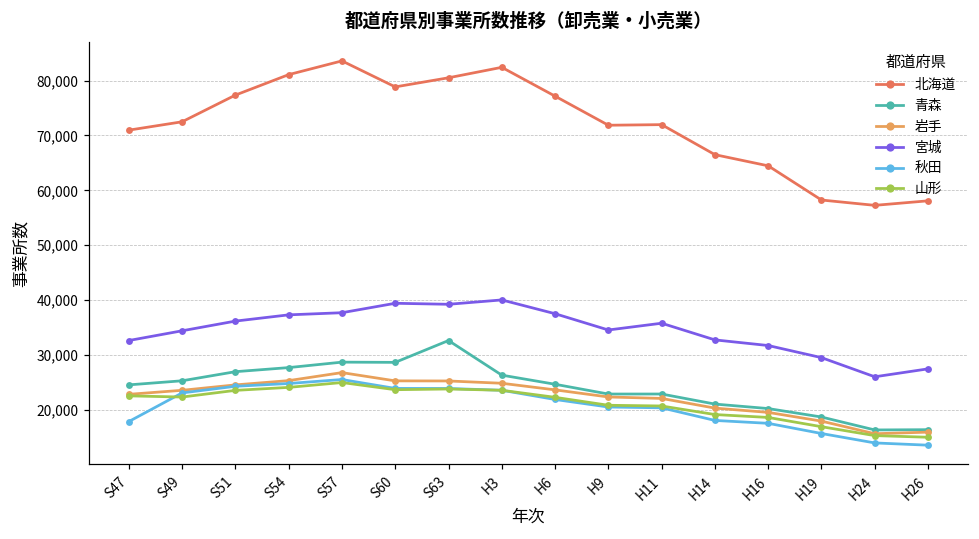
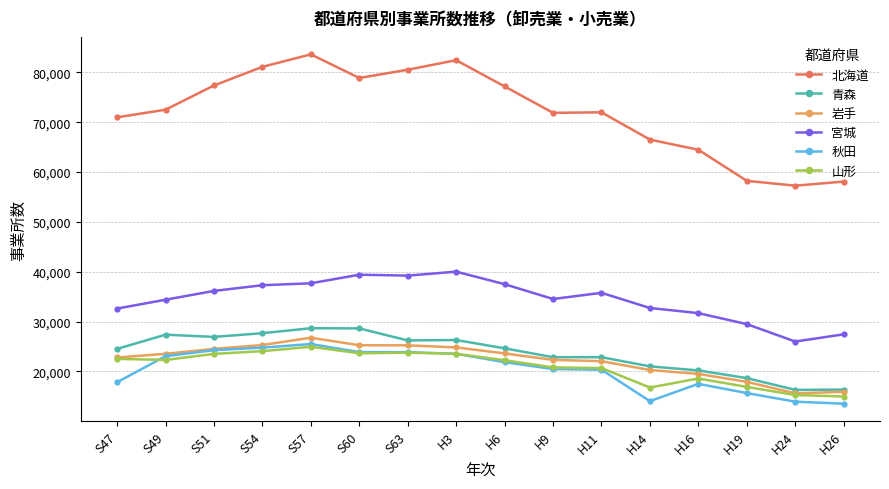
青森, S49: 25,000 -> 27,000
青森, S63: 33,000 -> 26,000
秋田, H14: 18,000 -> 14,000
山形, H14: 19,000 -> 17,000
